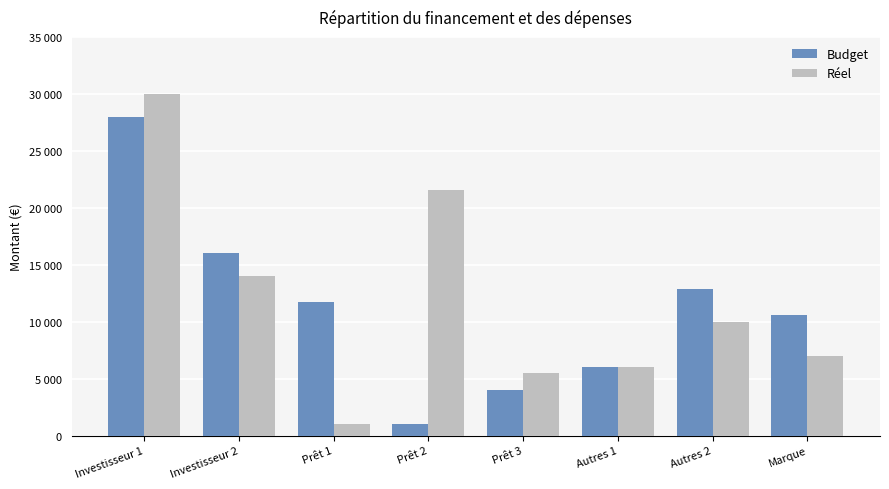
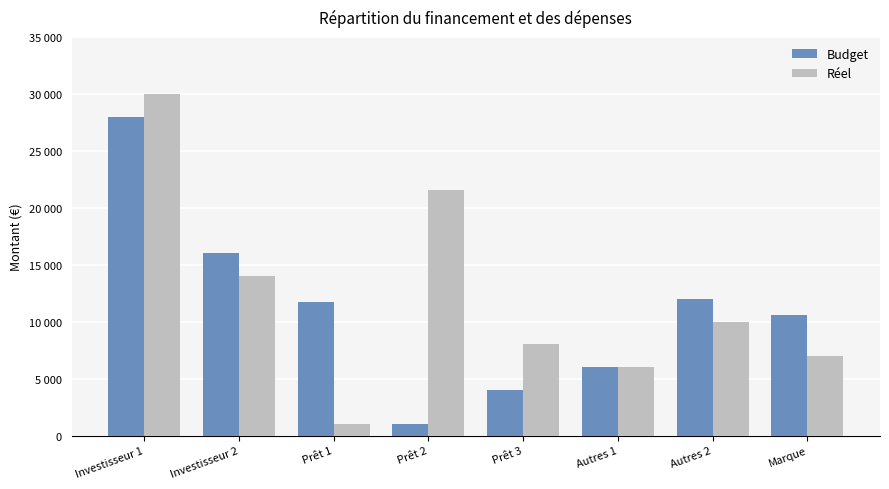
Réel, Prêt 3: 5500 -> 8000
Budget, Autres 2: 12800 -> 12000
